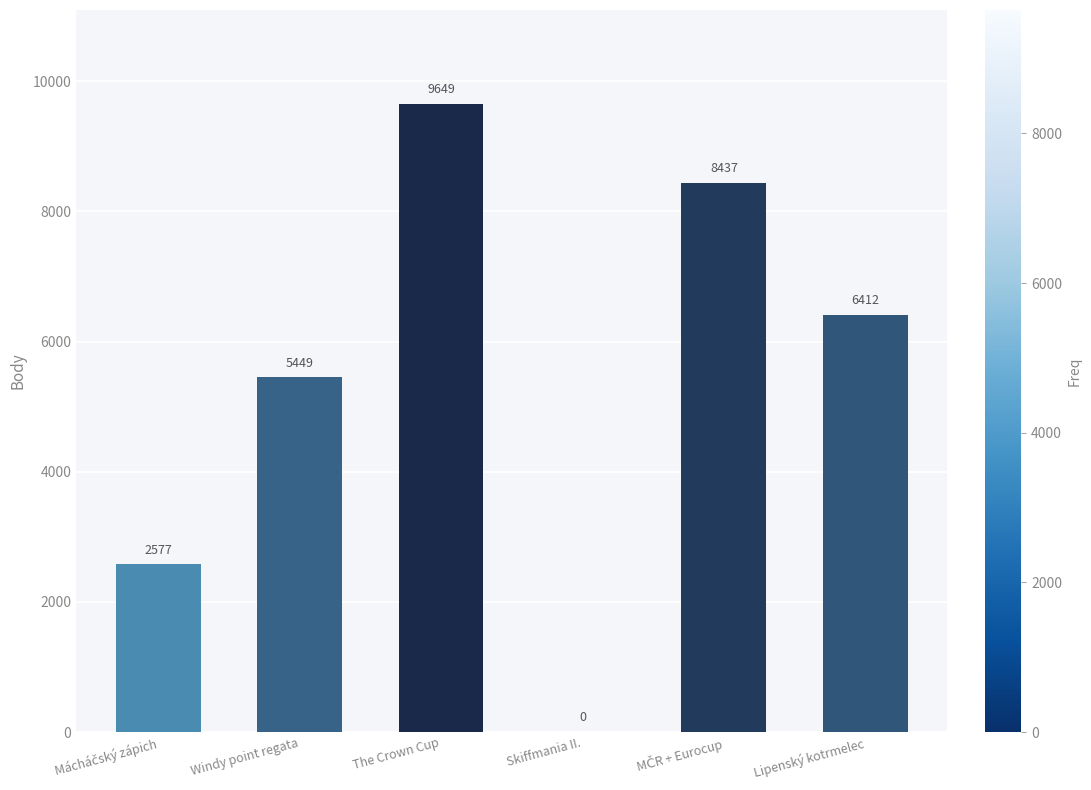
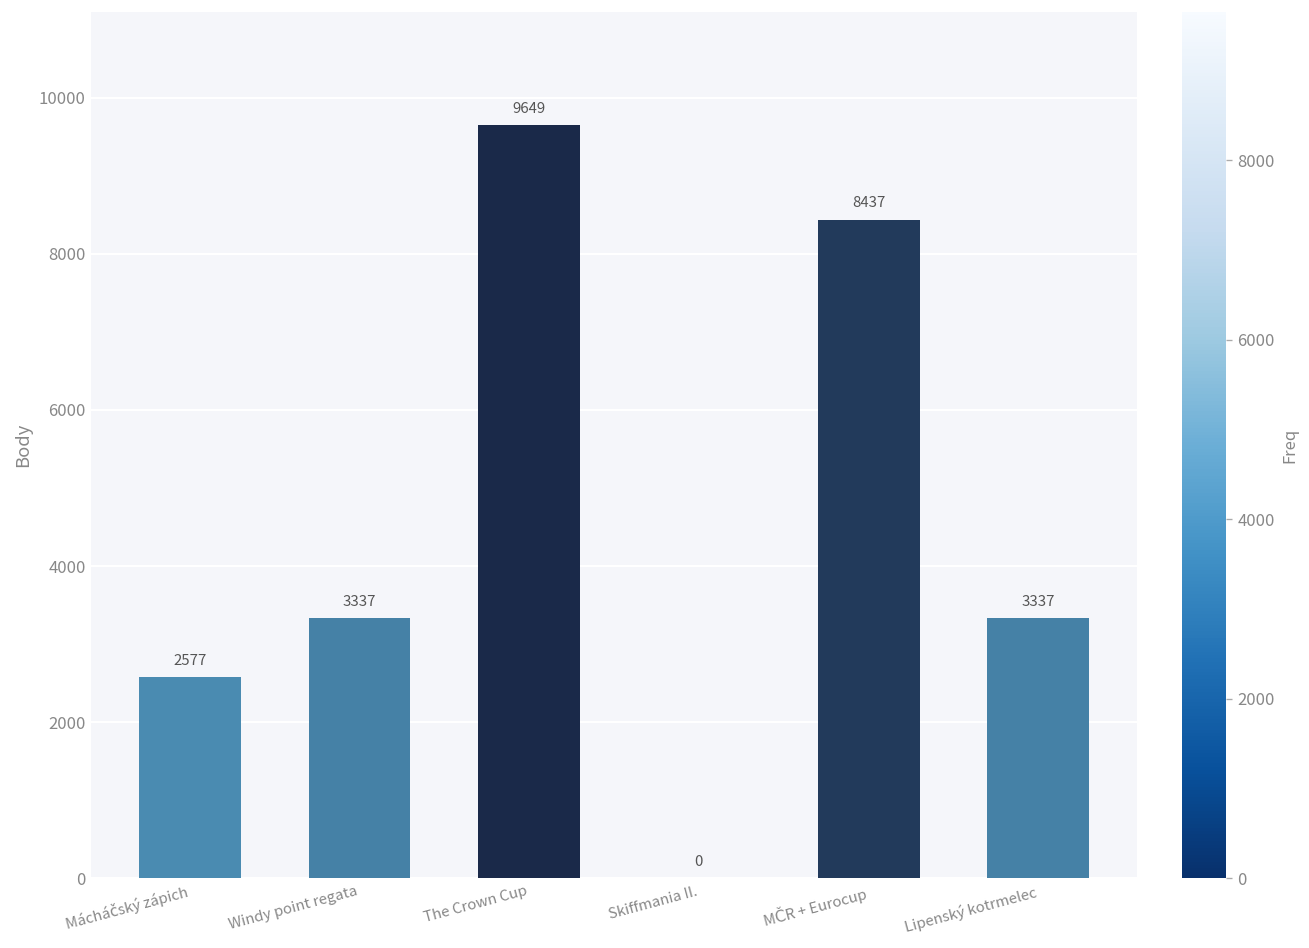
Windy point regata: 5449 -> 3337
Lipenský kotrmelec: 6412 -> 3337
